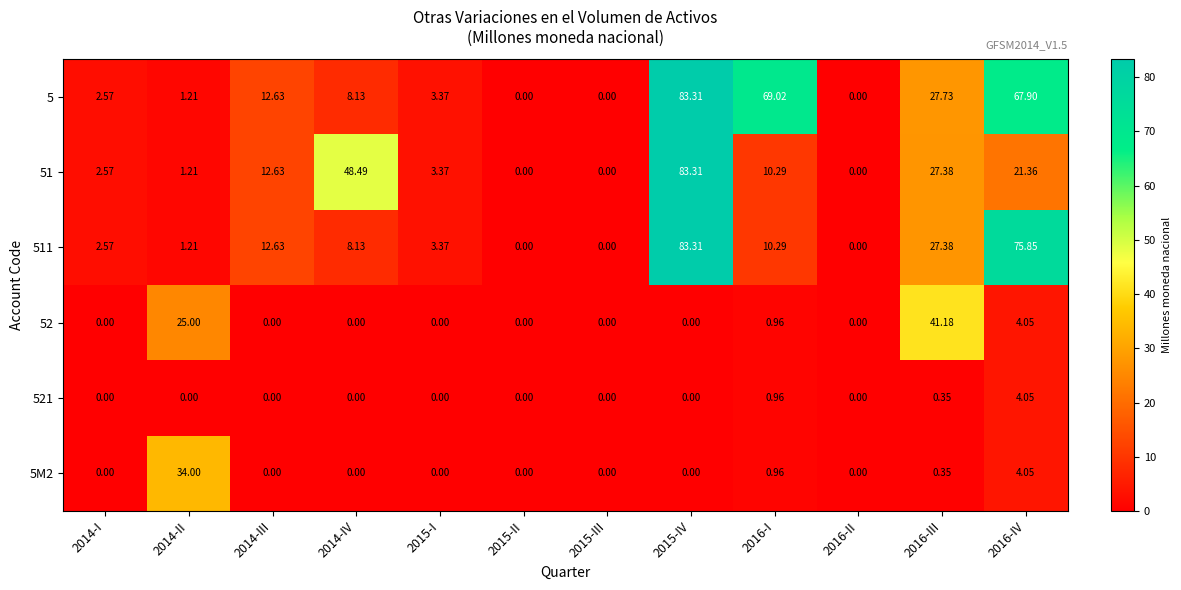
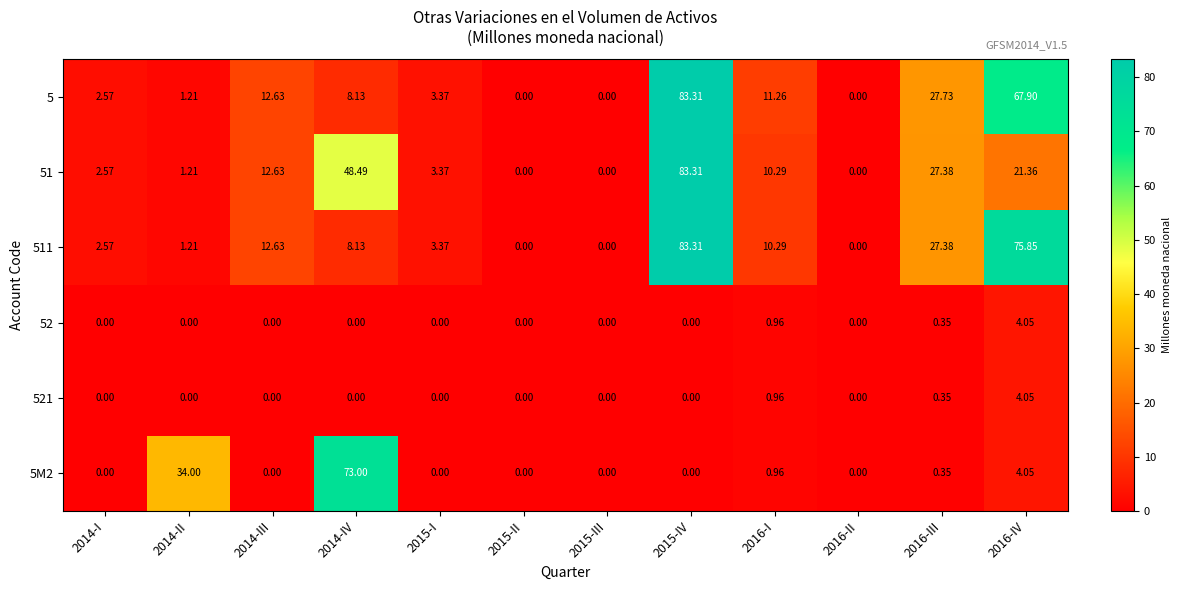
5, 2016-I: 69.02 -> 11.26
52, 2014-II: 25.00 -> 0.00
52, 2016-III: 41.18 -> 0.35
5M2, 2014-IV: 0.00 -> 73.00
